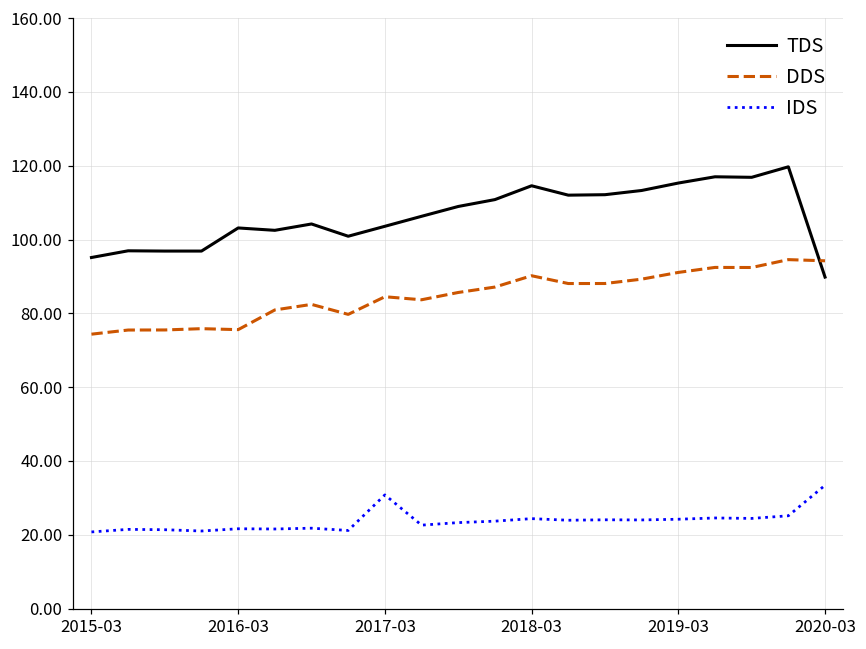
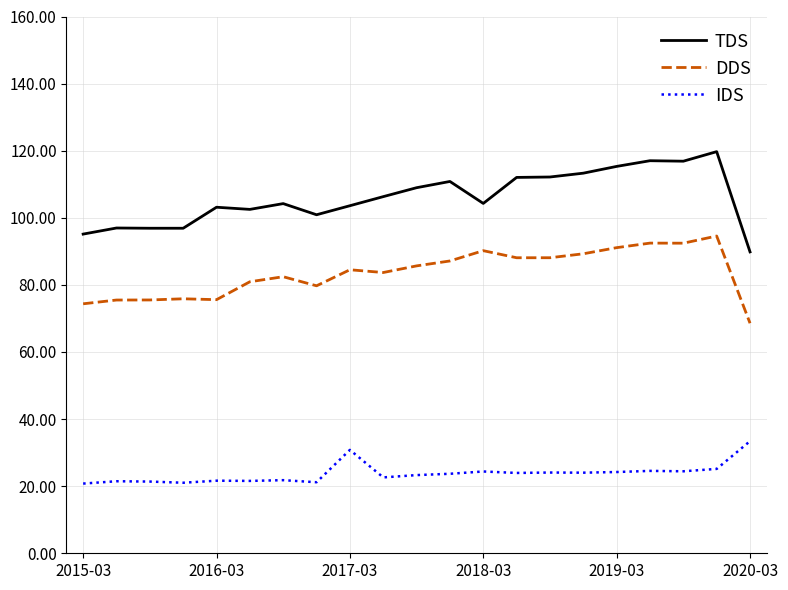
TDS, 2018-03: 115 -> 104
DDS, 2020-03: 94 -> 69
